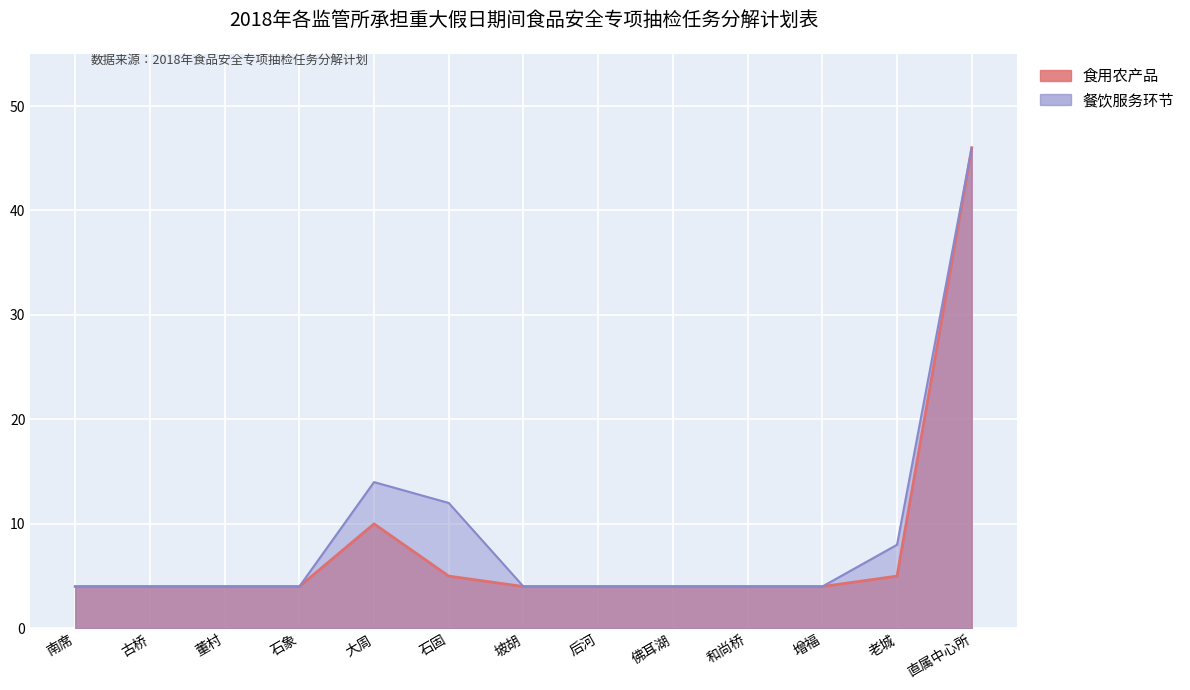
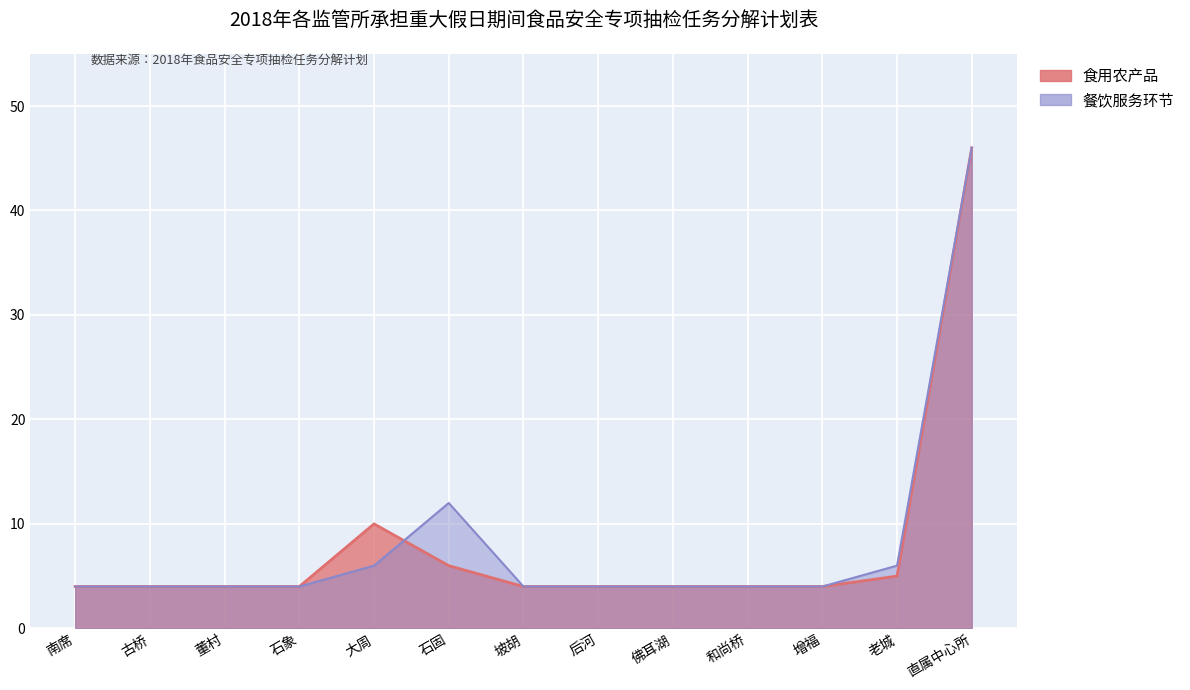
餐饮服务环节, 大周: 14 -> 6
食用农产品, 石固: 5 -> 6
餐饮服务环节, 老城: 8 -> 6
